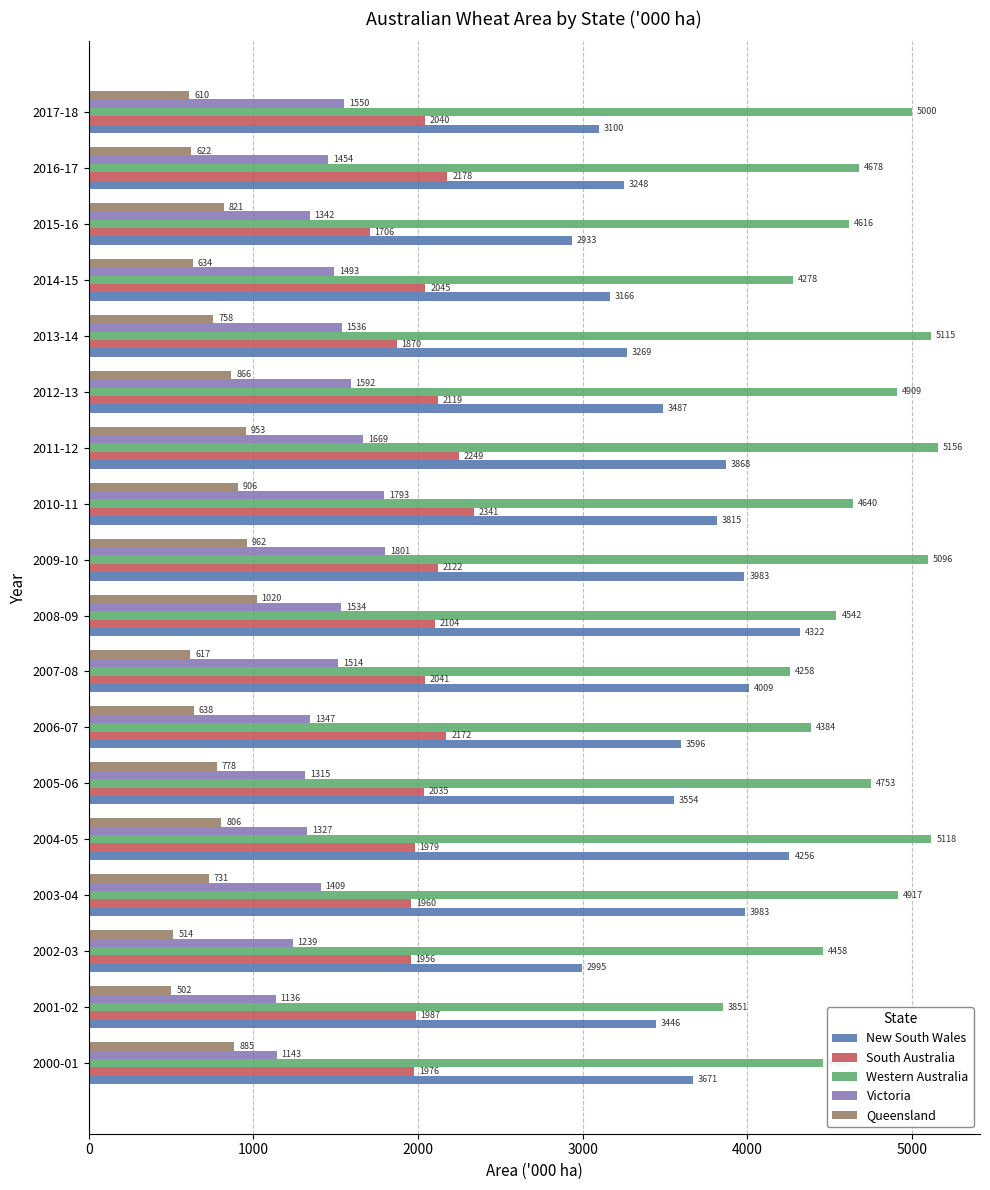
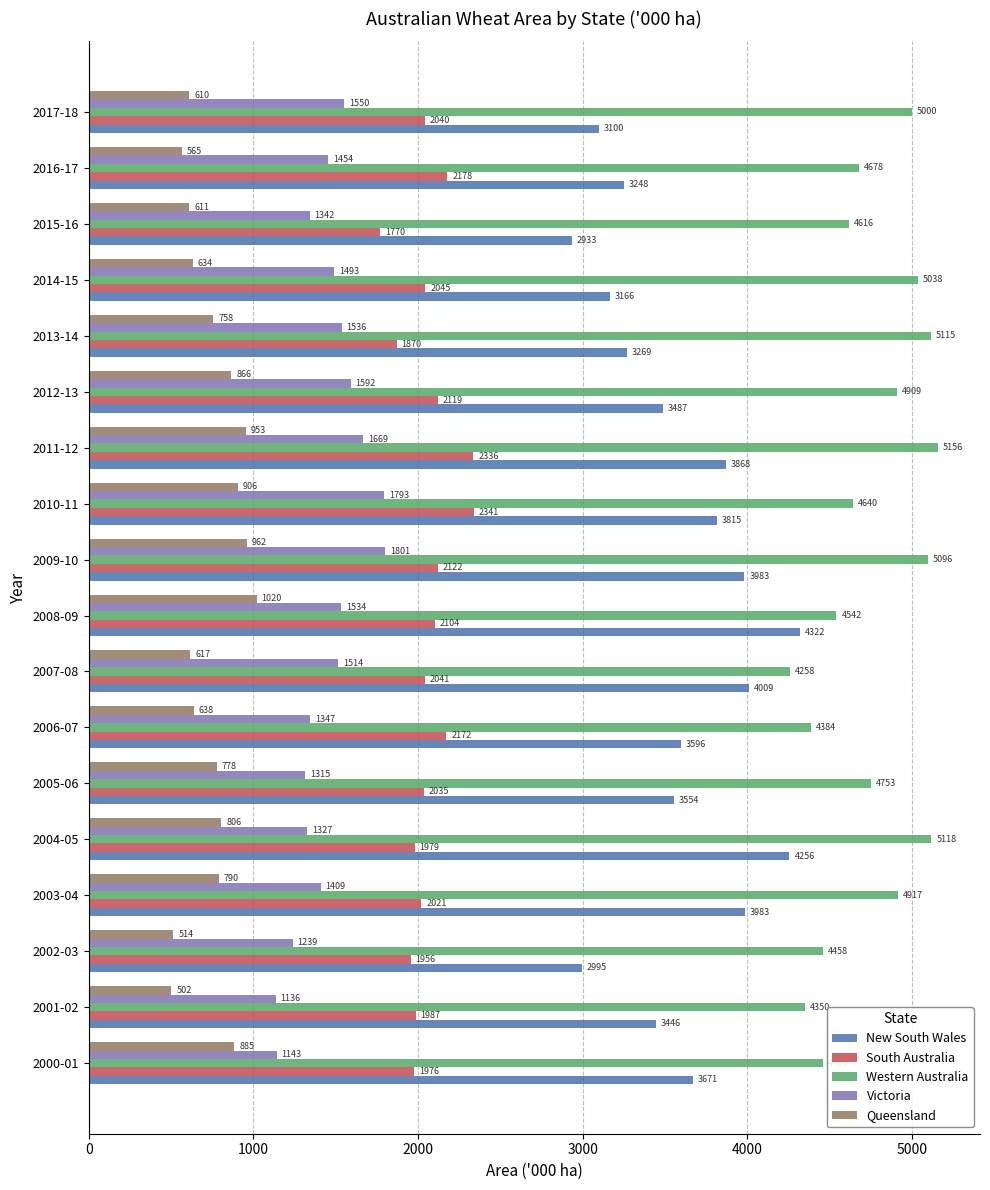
Queensland, 2016-17: 622 -> 565
Queensland, 2015-16: 821 -> 611
South Australia, 2015-16: 1706 -> 1770
Western Australia, 2014-15: 4278 -> 5038
South Australia, 2011-12: 2249 -> 2336
Queensland, 2003-04: 731 -> 790
South Australia, 2003-04: 1960 -> 2021
Western Australia, 2001-02: 3851 -> 4350
